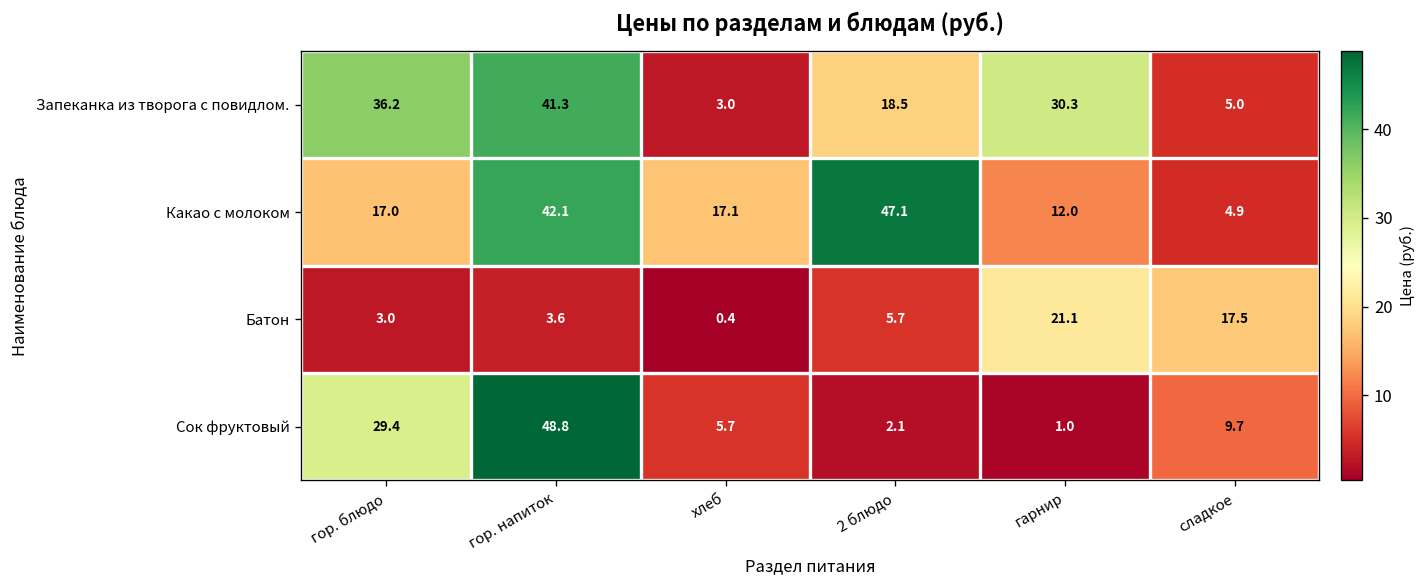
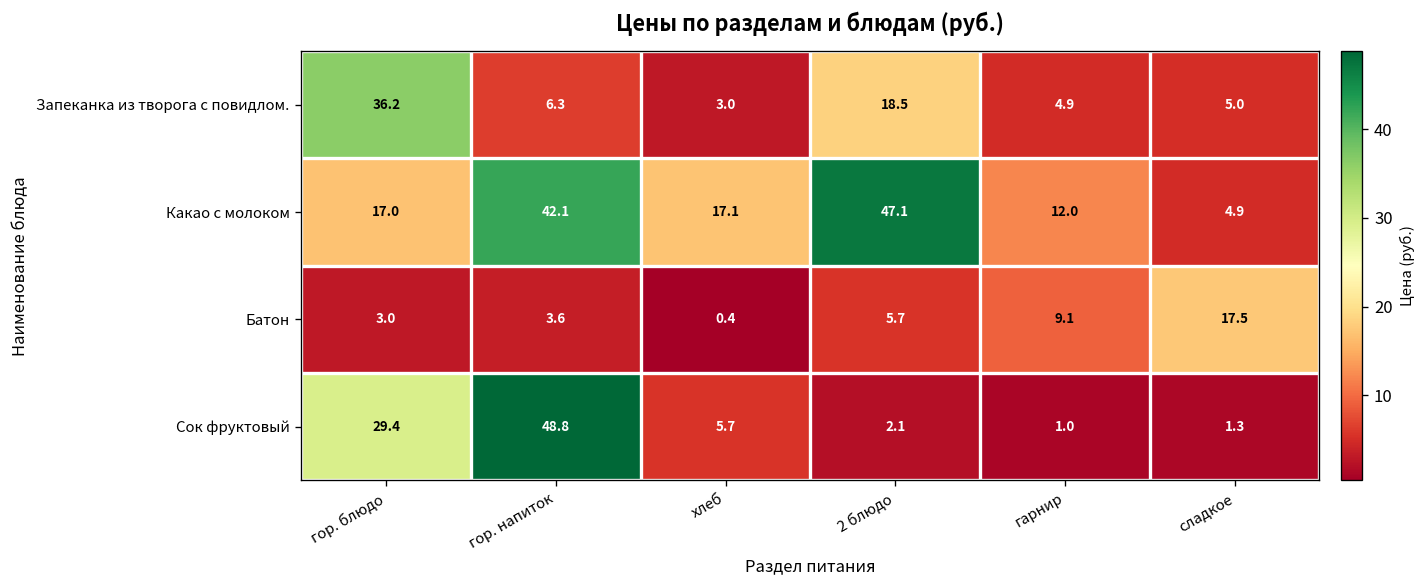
Запеканка из творога с повидлом., гор. напиток: 41.3 -> 6.3
Запеканка из творога с повидлом., гарнир: 30.3 -> 4.9
Батон, гарнир: 21.1 -> 9.1
Сок фруктовый, сладкое: 9.7 -> 1.3
